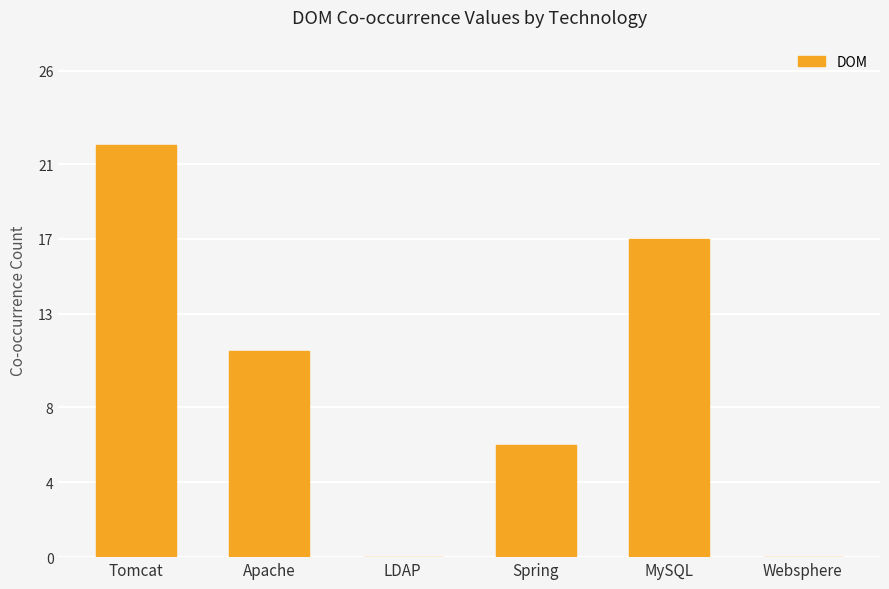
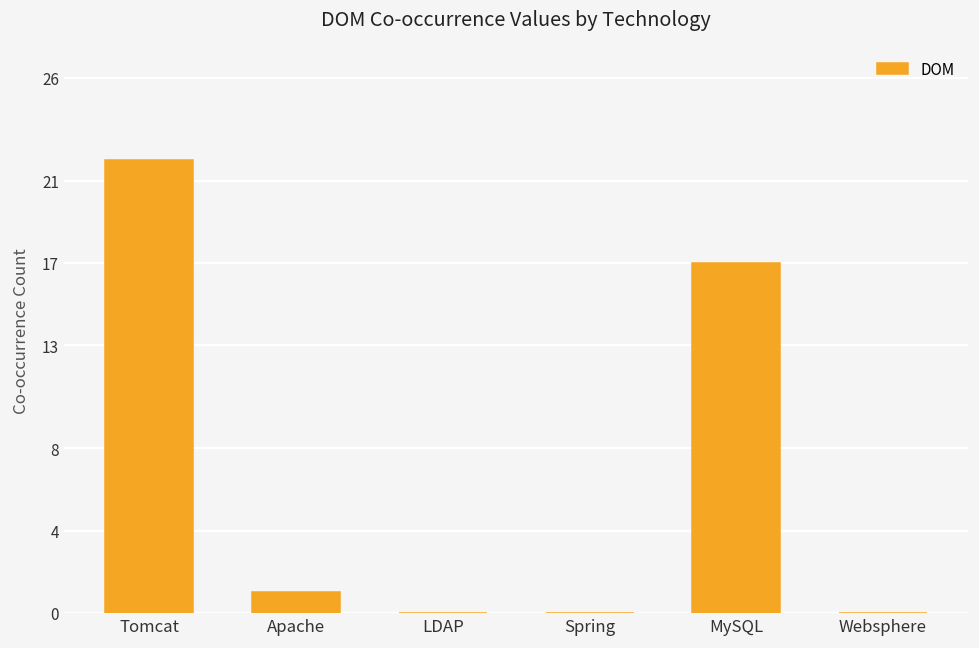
Apache: 11 -> 1
Spring: 6 -> 0
